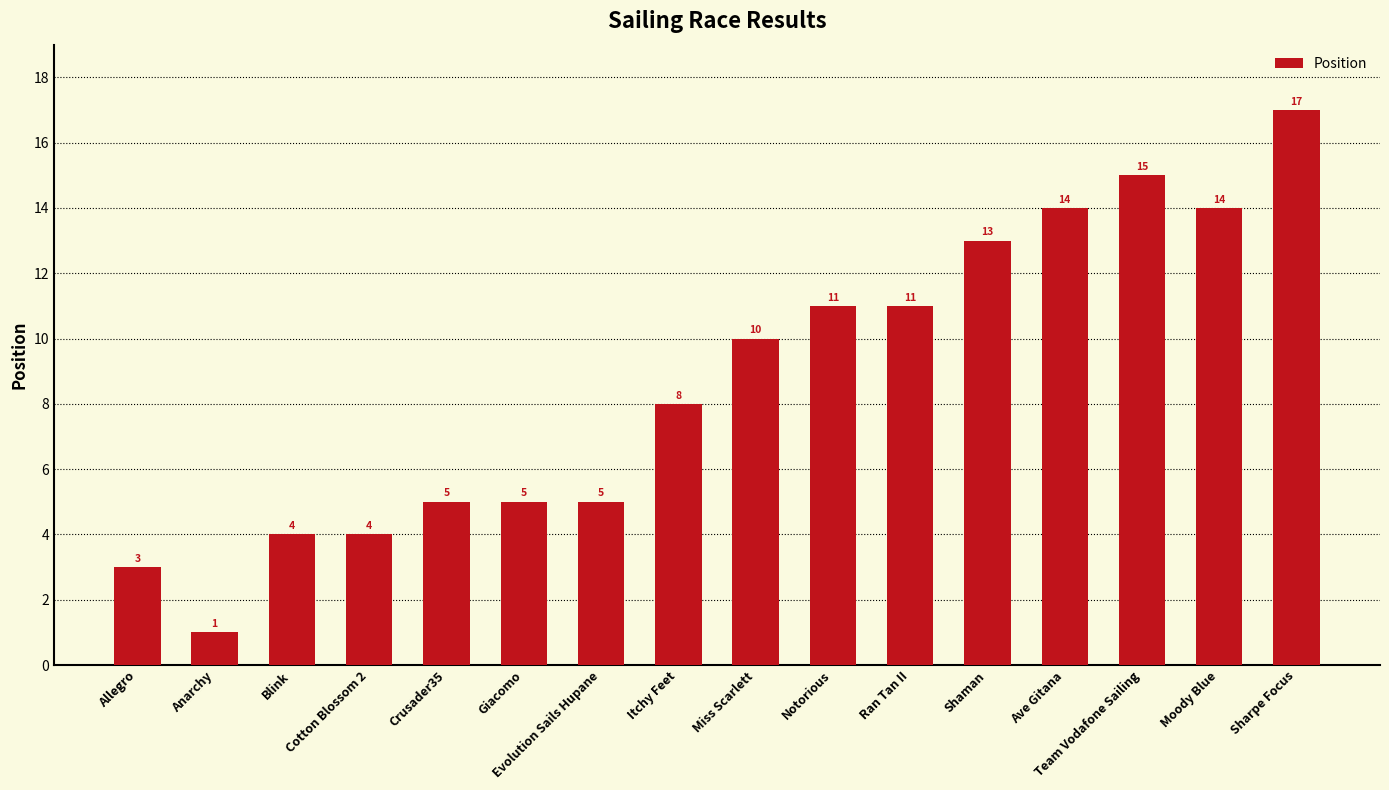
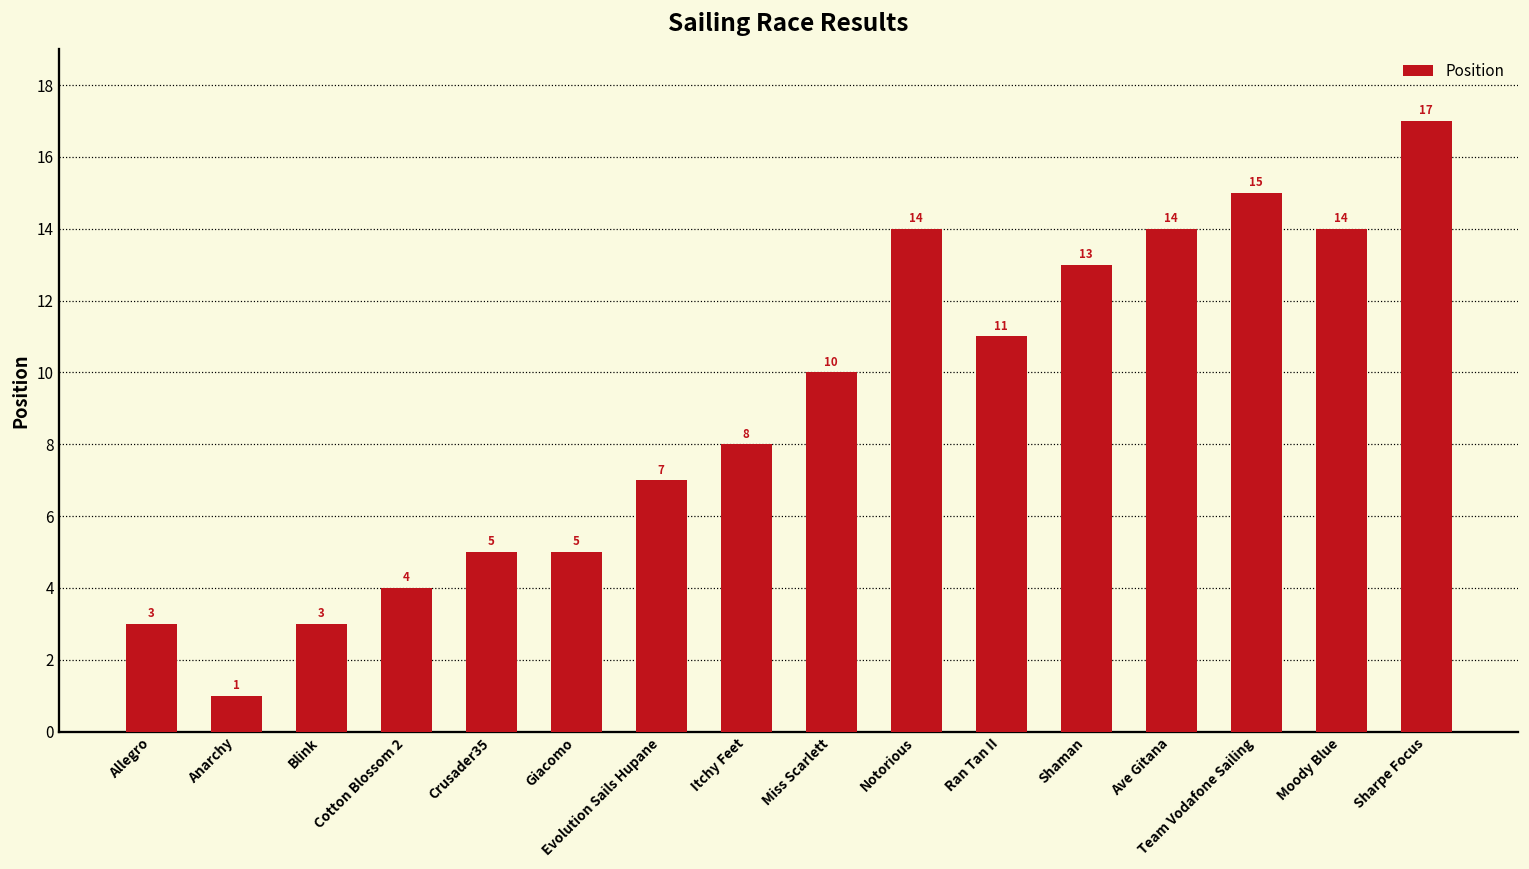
Blink: 4 -> 3
Evolution Sails Hupane: 5 -> 7
Notorious: 11 -> 14
